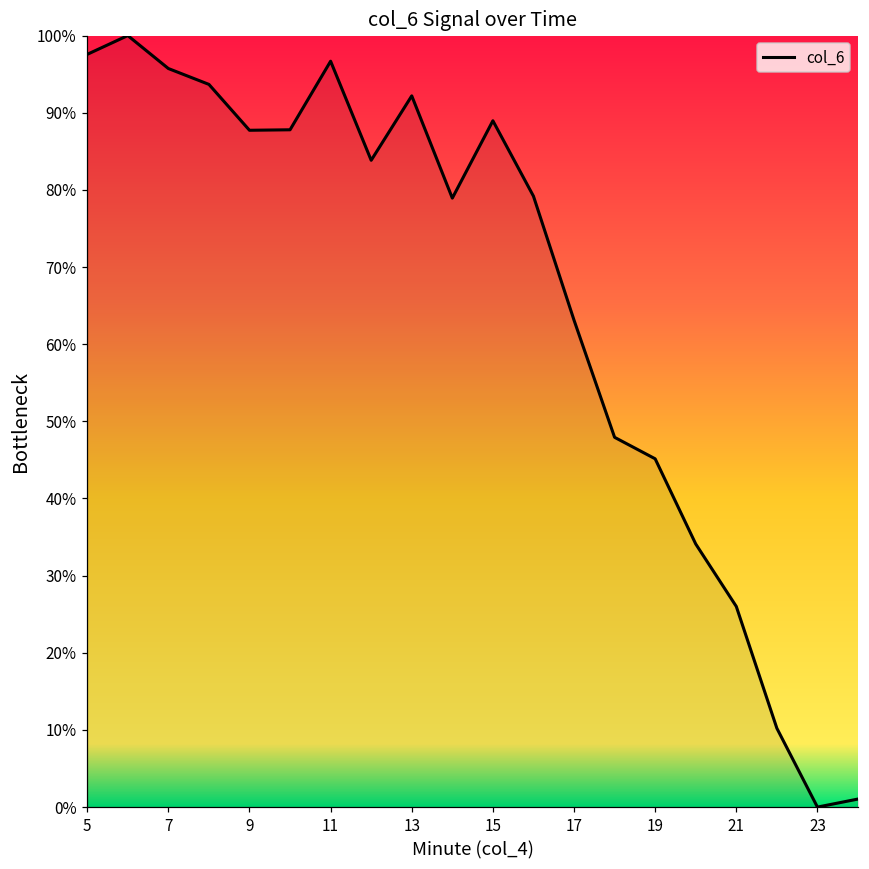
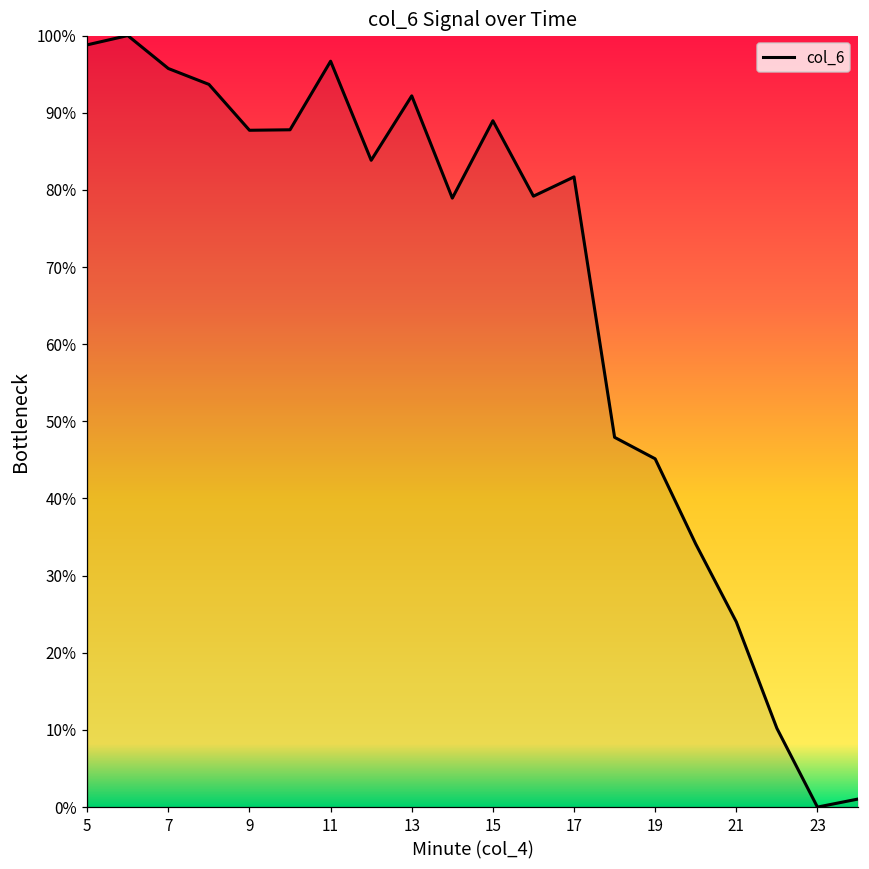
5: 98% -> 99%
17: 63% -> 82%
21: 26% -> 24%
